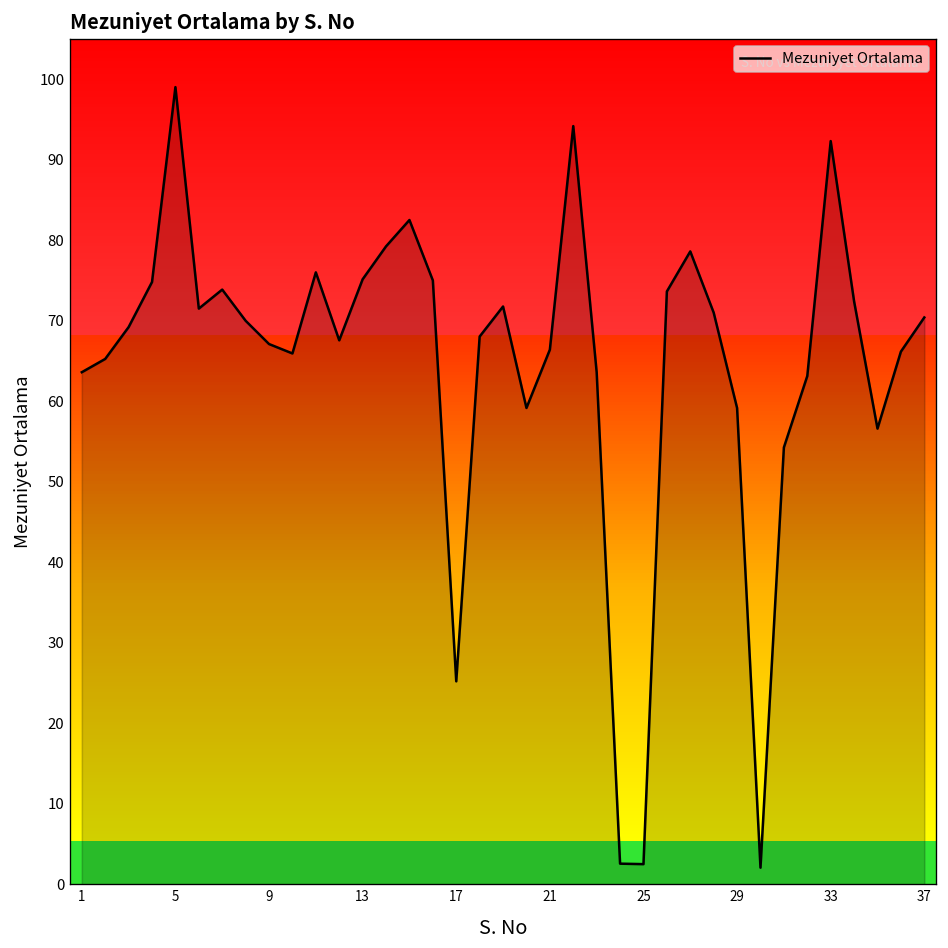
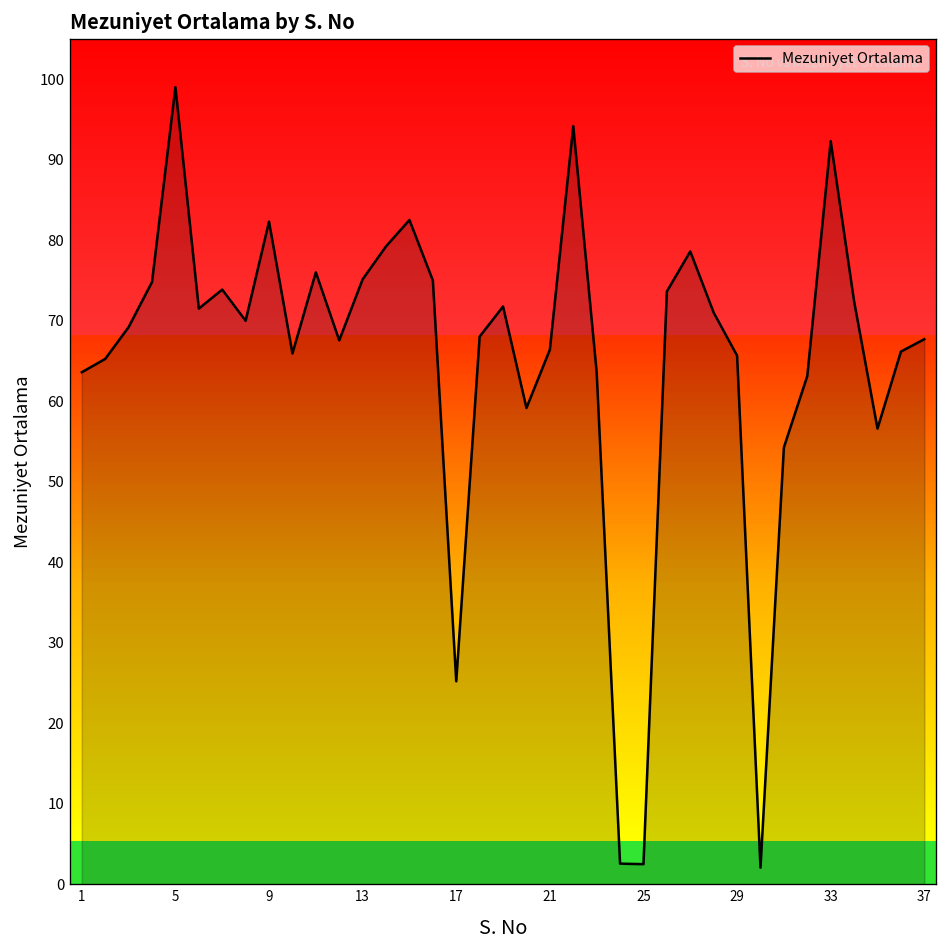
9: 67 -> 82
29: 59 -> 66
37: 70 -> 68
